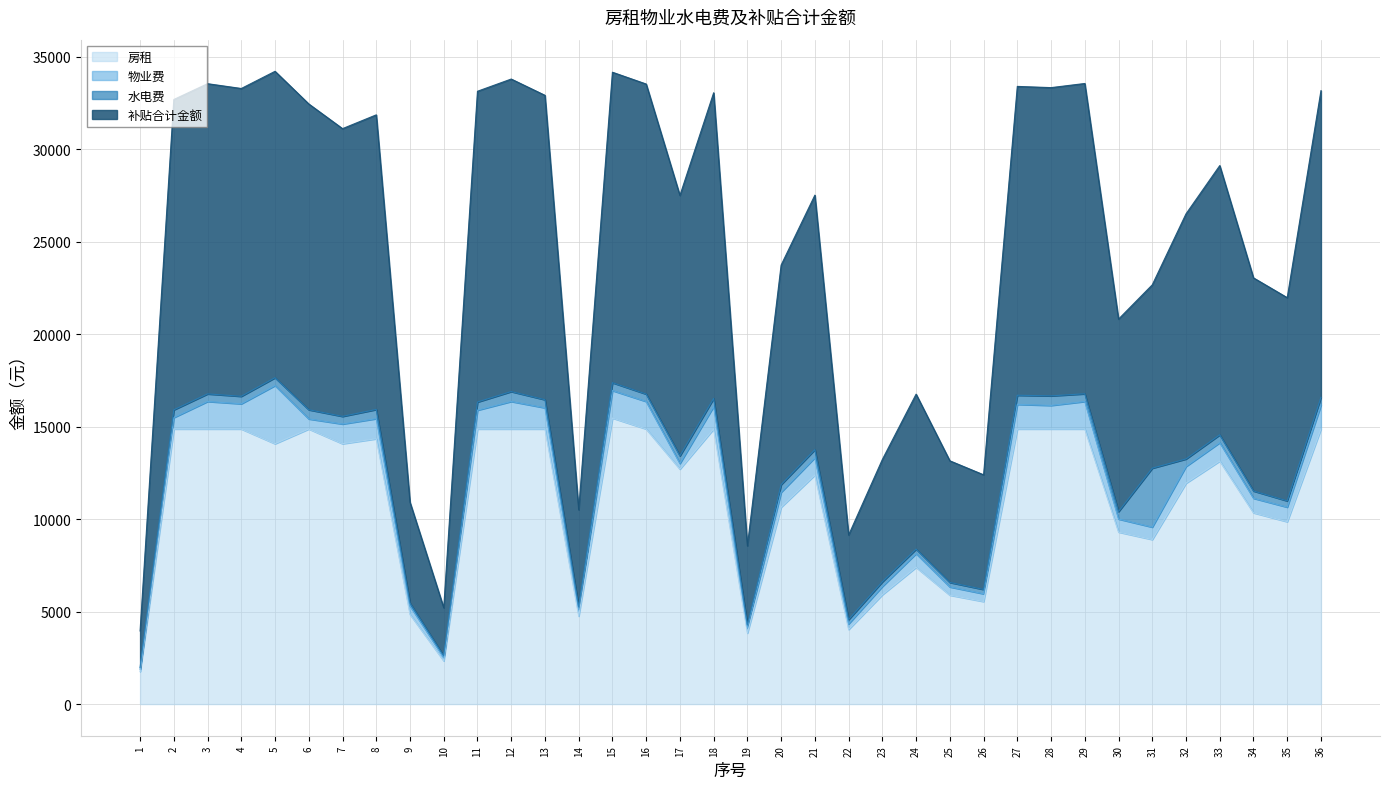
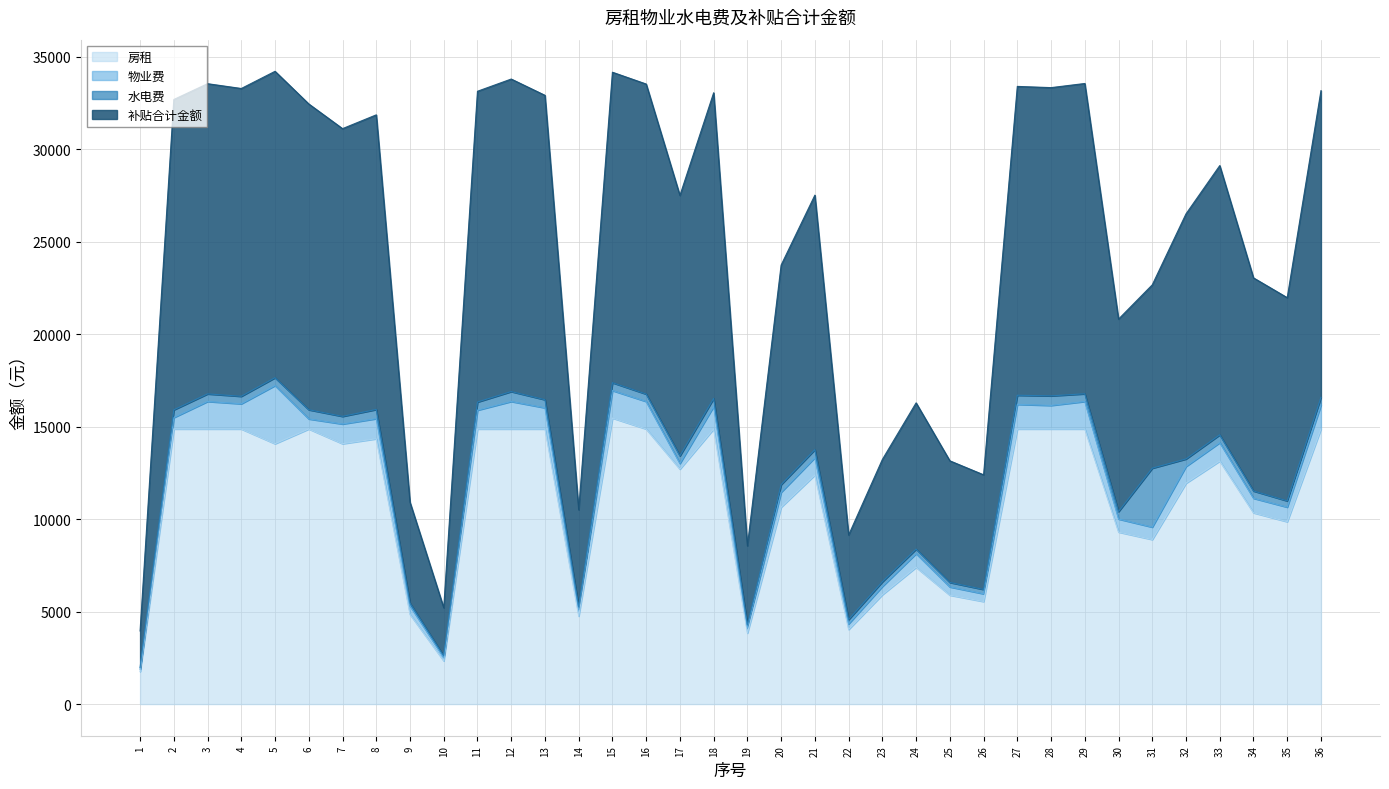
补贴合计金额, 24: 8400 -> 7900
